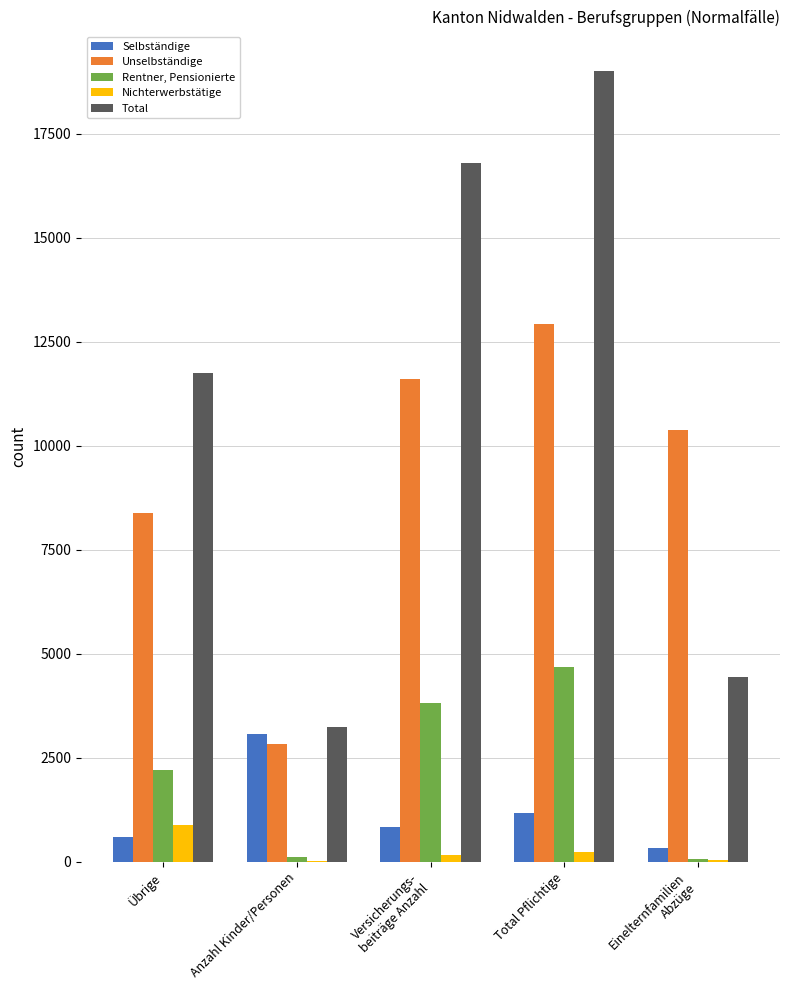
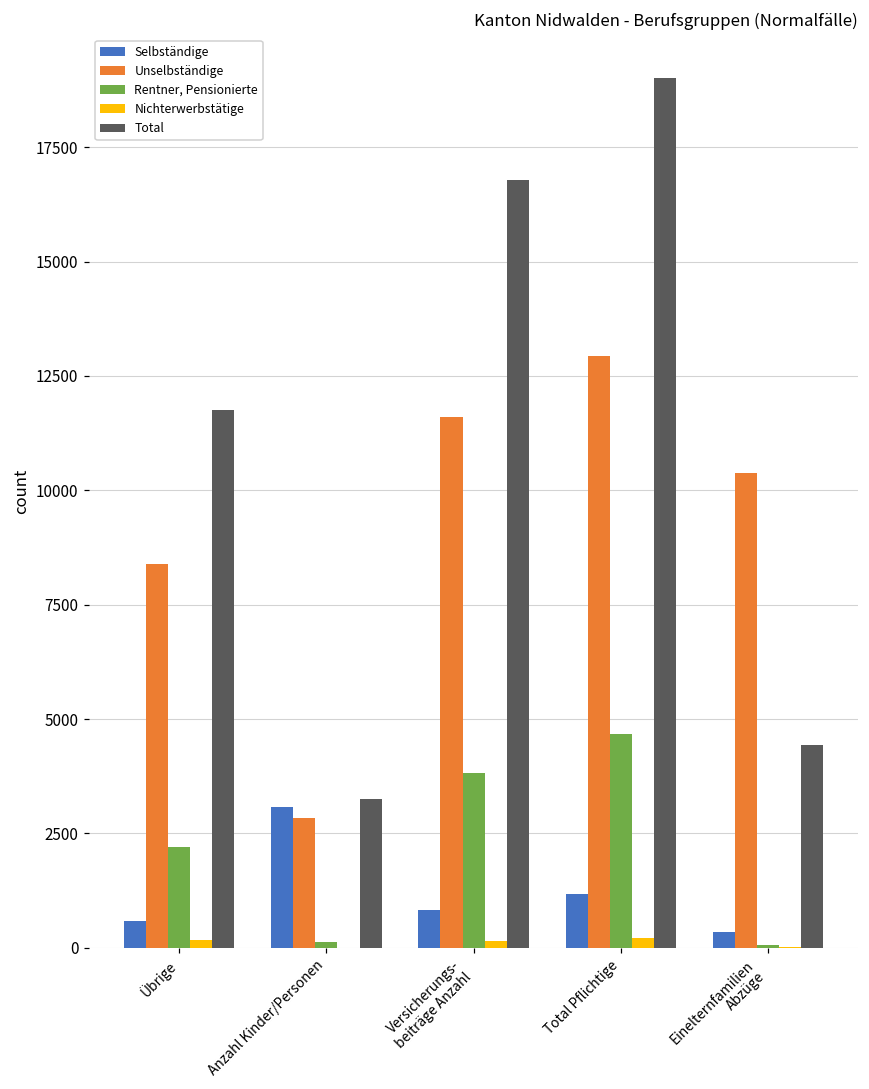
Nichterwerbstätige, Übrige: 900 -> 200
